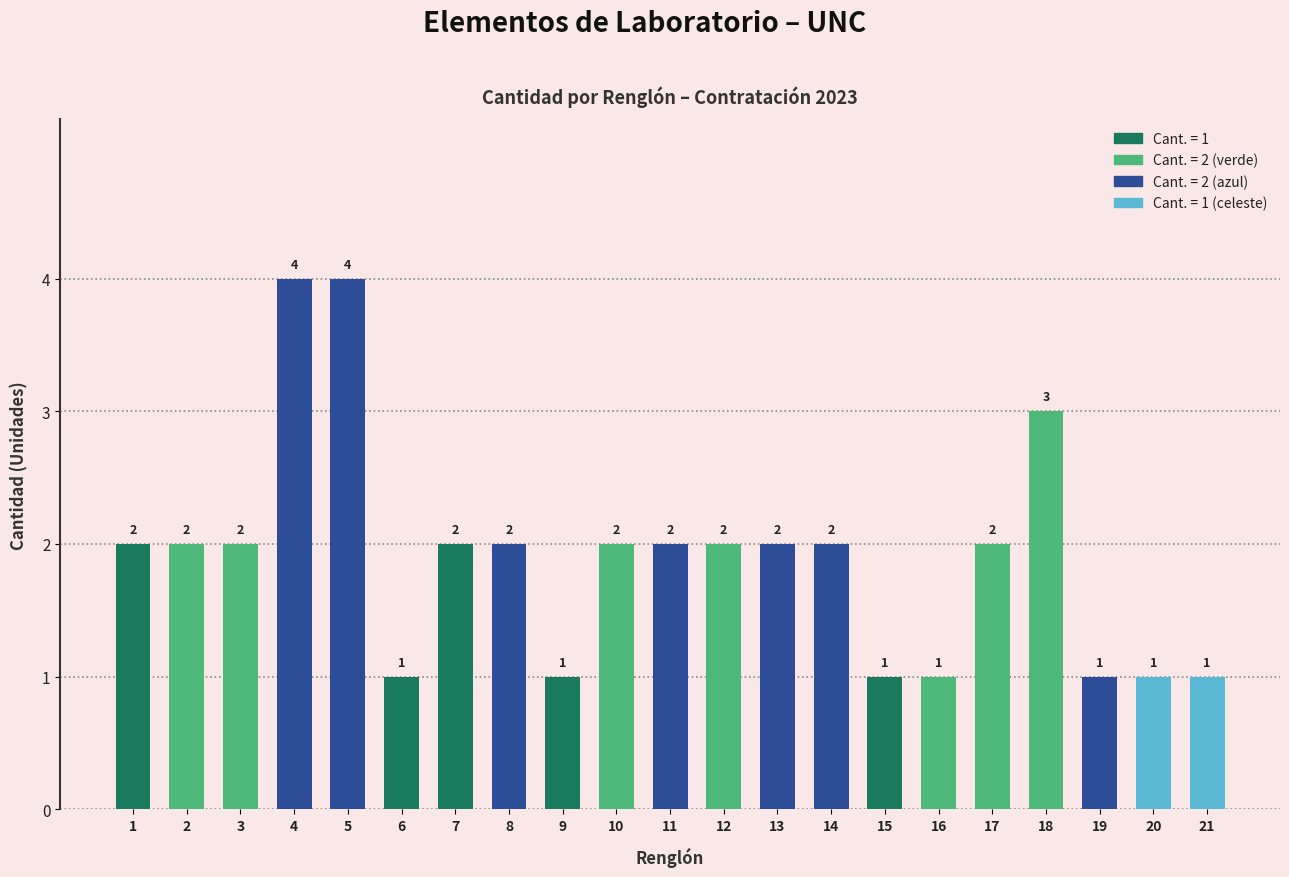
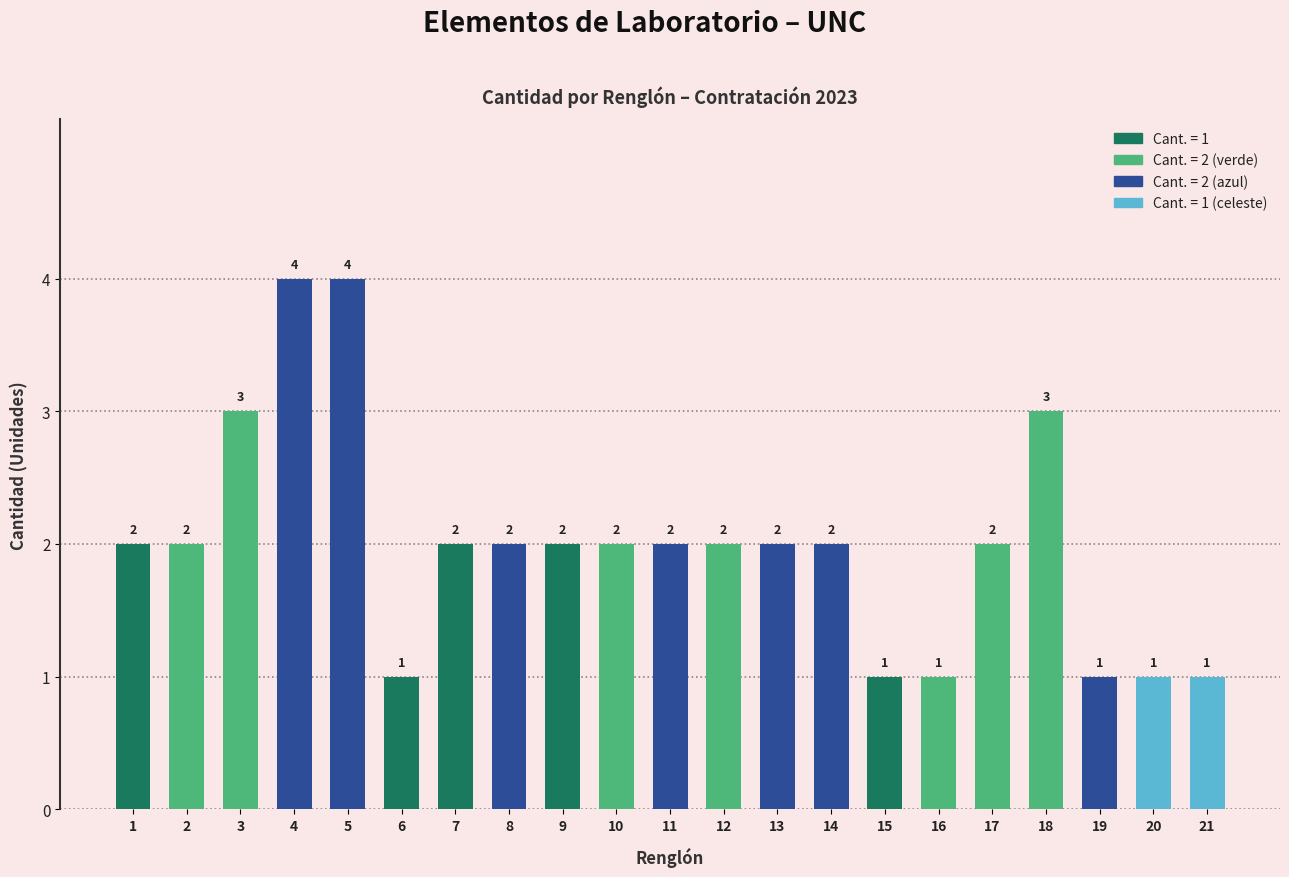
3: 2 -> 3
9: 1 -> 2
